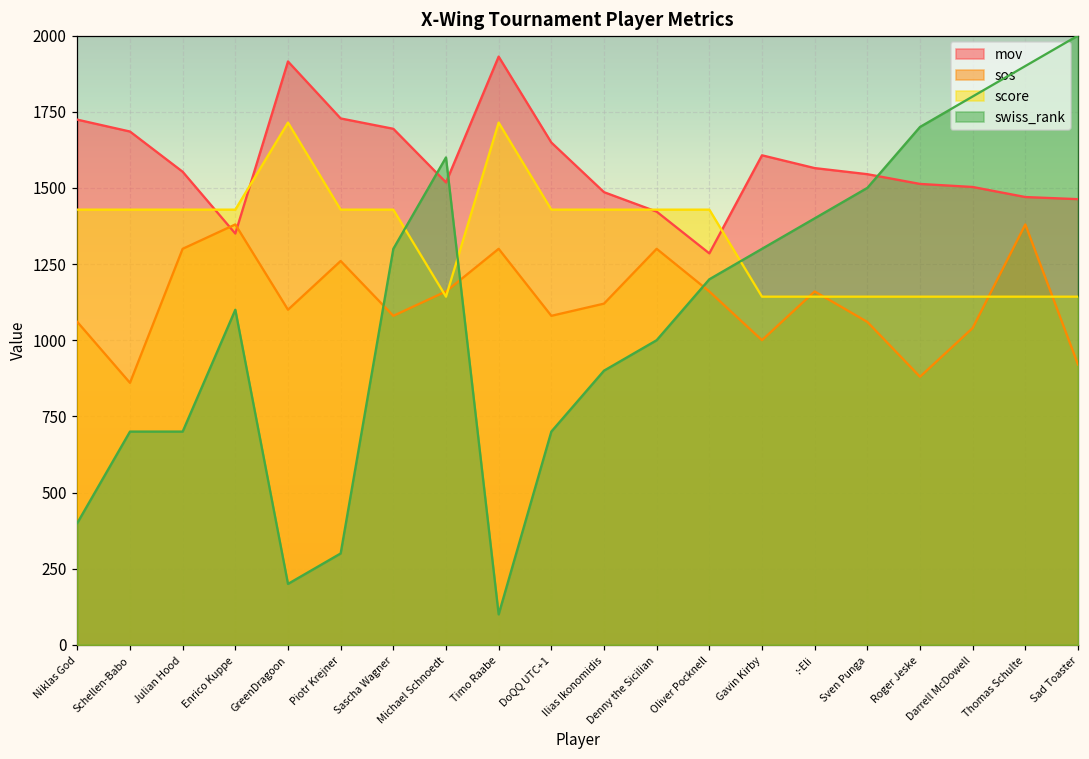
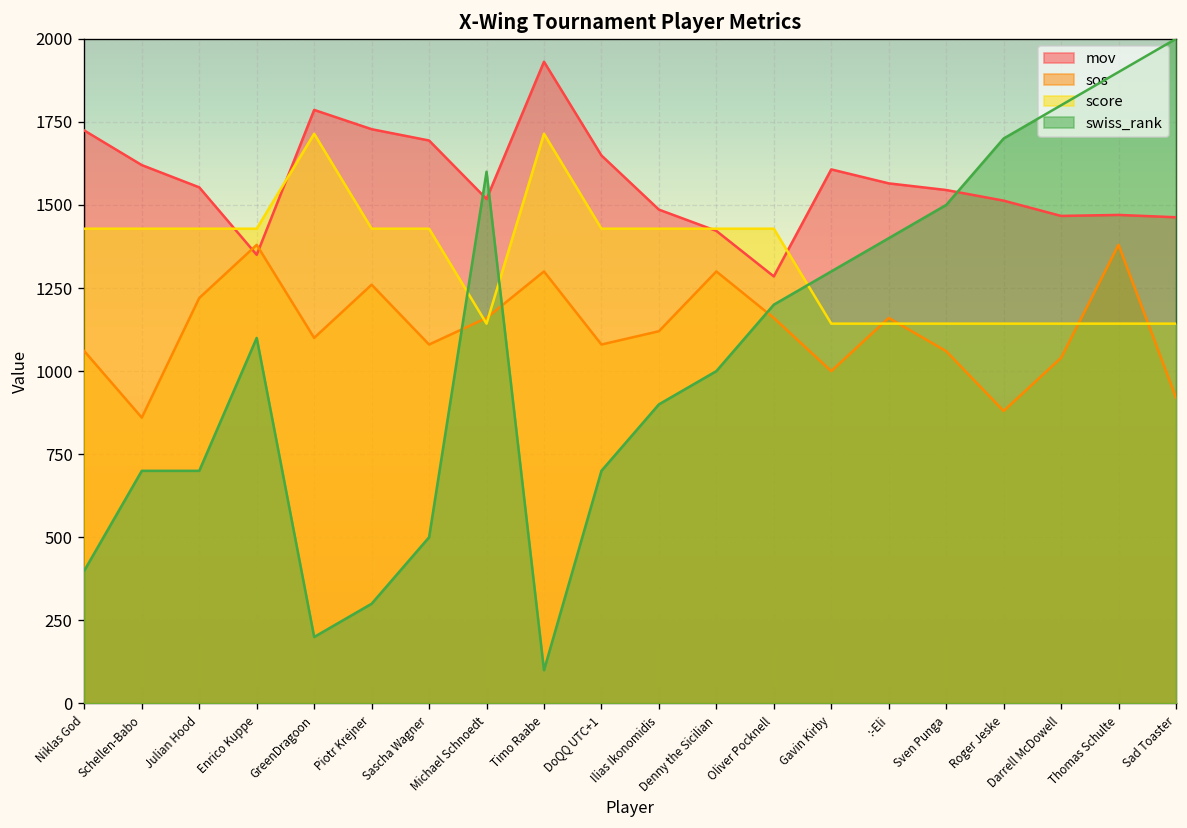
mov, Schellen-Babo: 1690 -> 1620
sos, Julian Hood: 1300 -> 1220
mov, GreenDragoon: 1920 -> 1790
swiss_rank, Sascha Wagner: 1300 -> 500
mov, Darrell McDowell: 1500 -> 1470
